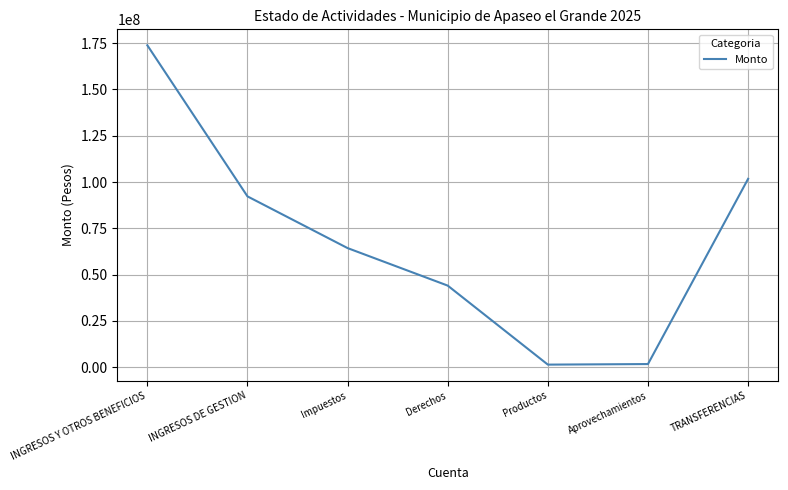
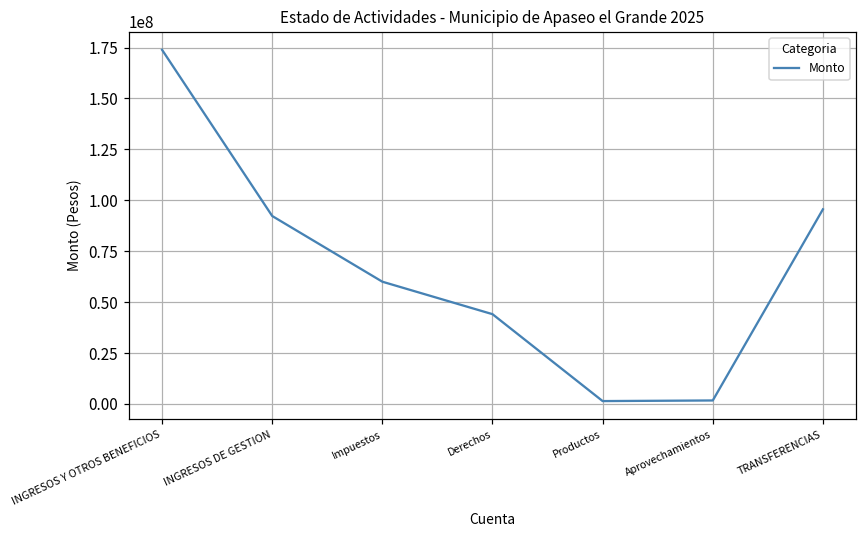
Impuestos: 64000000 -> 60000000
TRANSFERENCIAS: 102000000 -> 96000000
